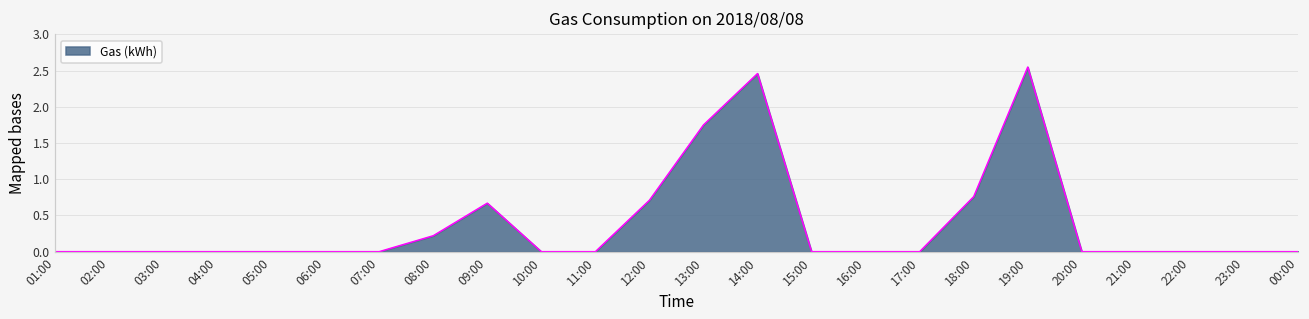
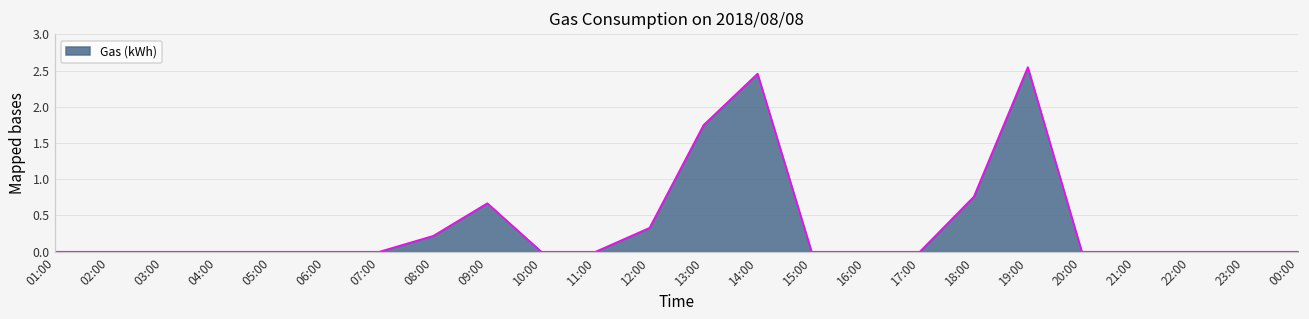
12:00: 0.7 -> 0.3
